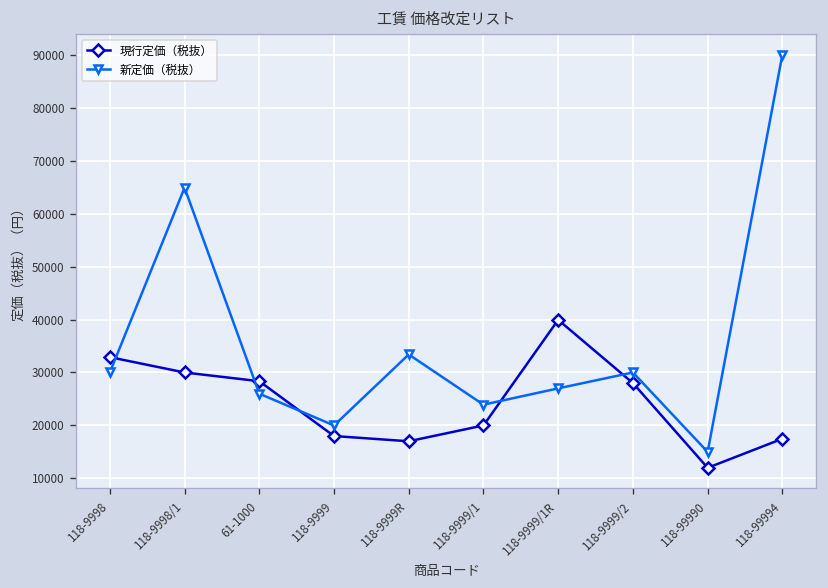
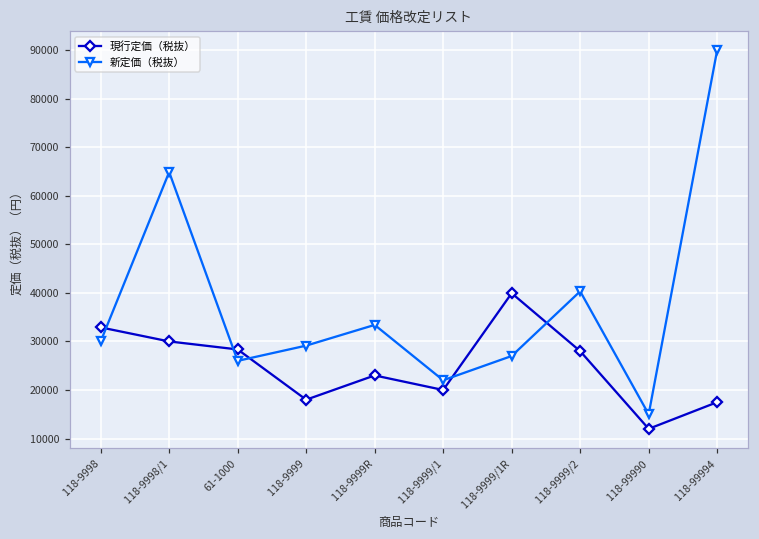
新定価（税抜）, 118-9999: 20000 -> 29000
現行定価（税抜）, 118-9999R: 17000 -> 23000
新定価（税抜）, 118-9999/1: 24000 -> 22000
新定価（税抜）, 118-9999/2: 30000 -> 40000
